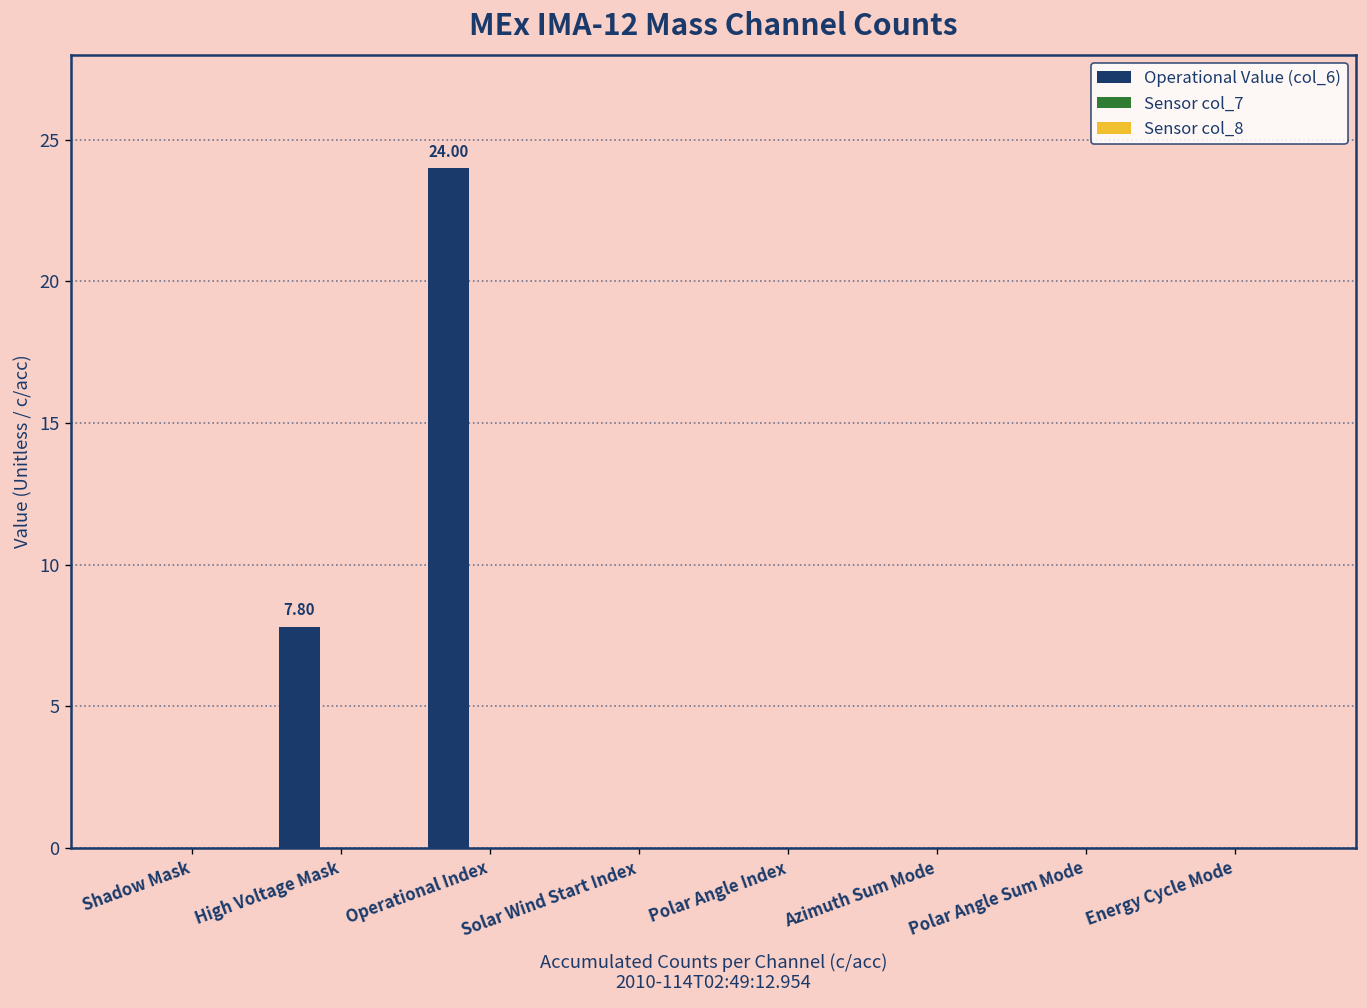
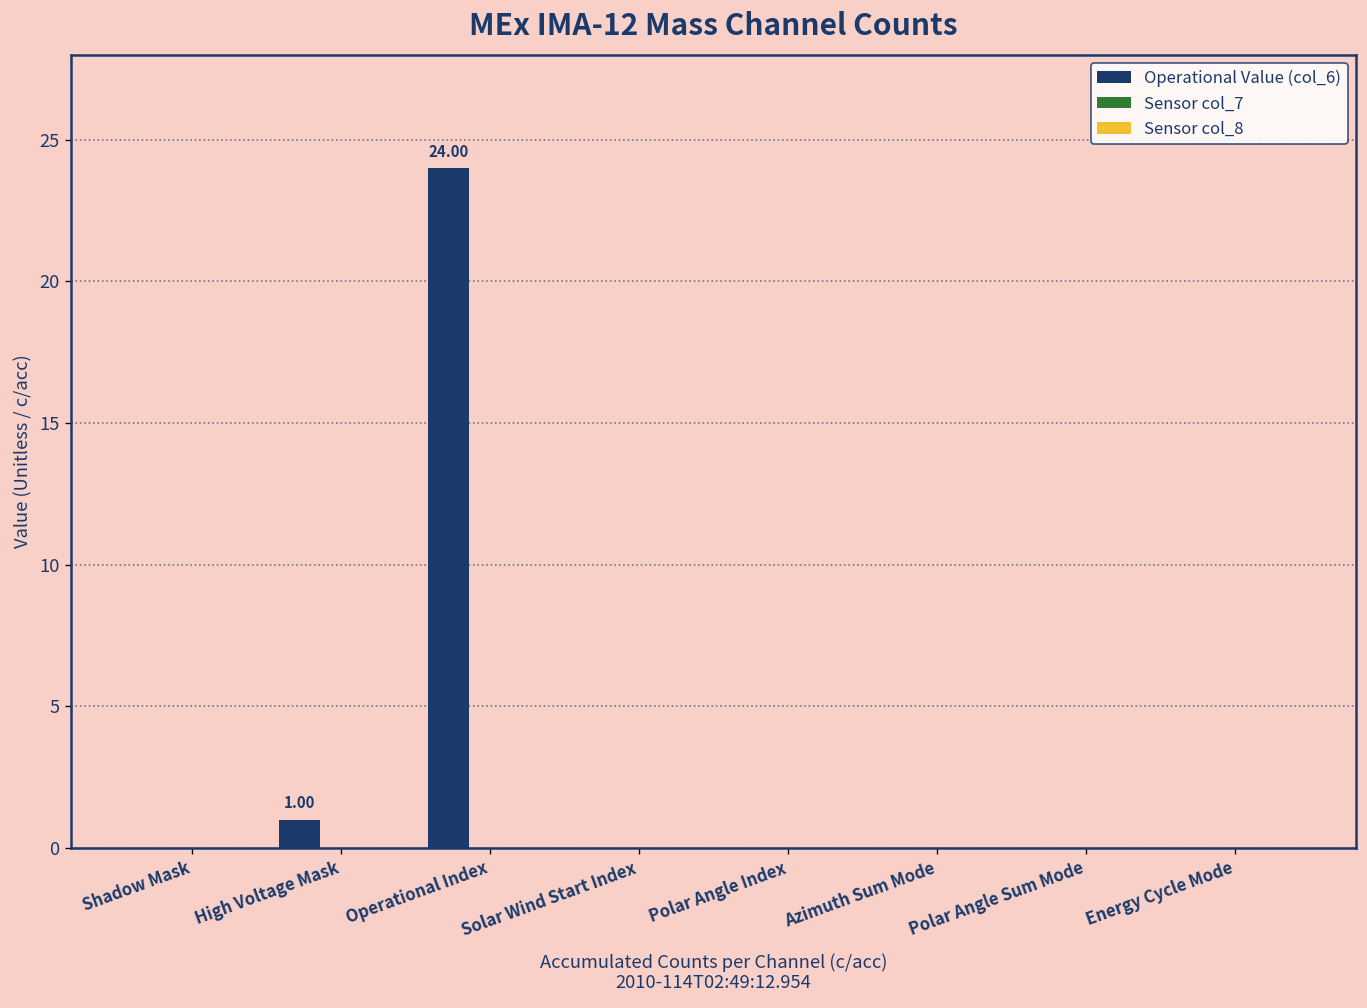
Operational Value (col_6), High Voltage Mask: 7.80 -> 1.00
